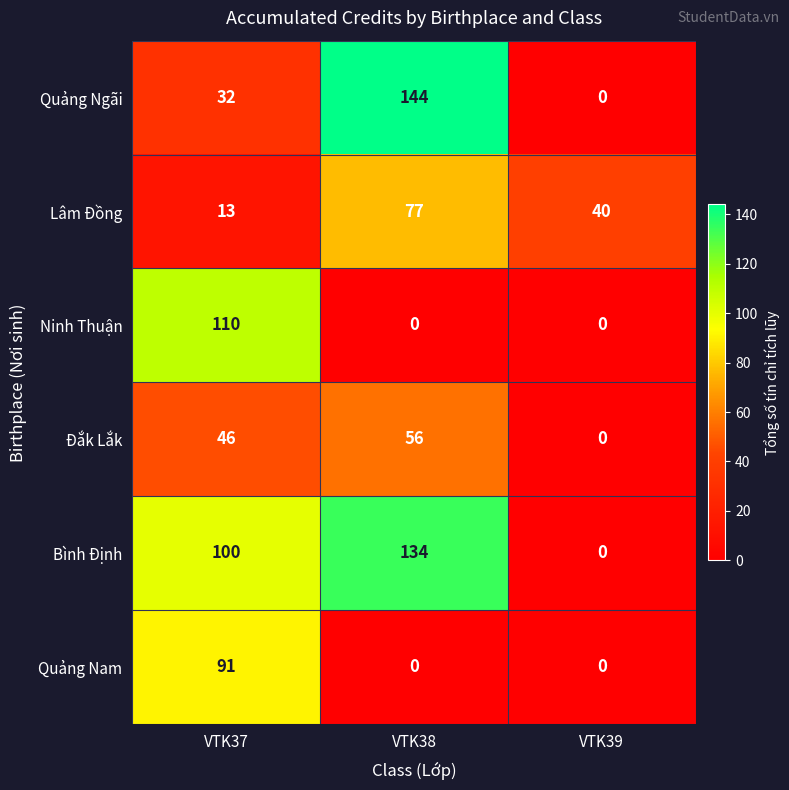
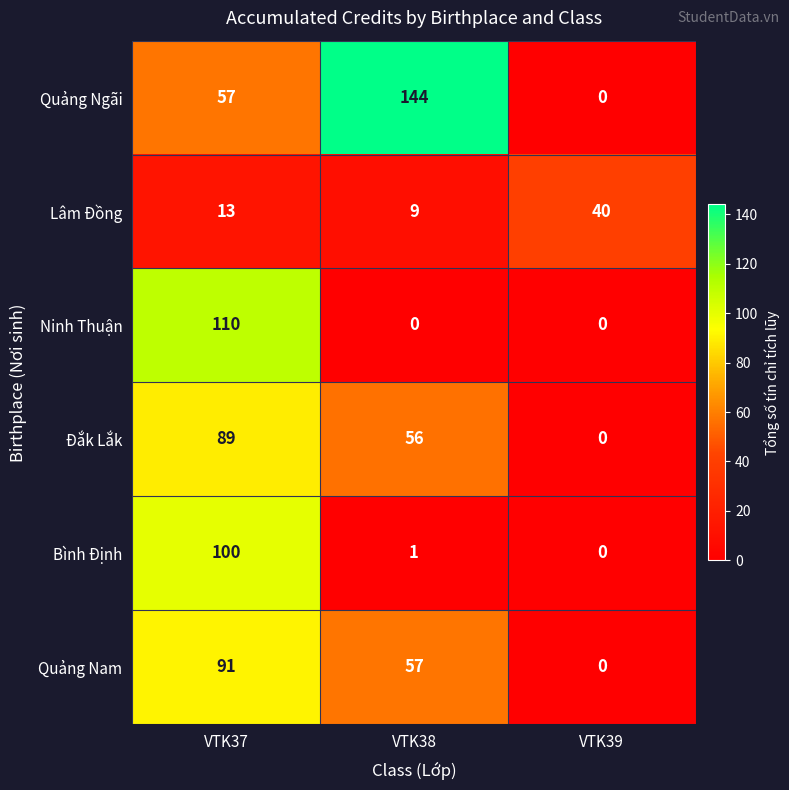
Quảng Ngãi, VTK37: 32 -> 57
Lâm Đồng, VTK38: 77 -> 9
Đắk Lắk, VTK37: 46 -> 89
Bình Định, VTK38: 134 -> 1
Quảng Nam, VTK38: 0 -> 57
